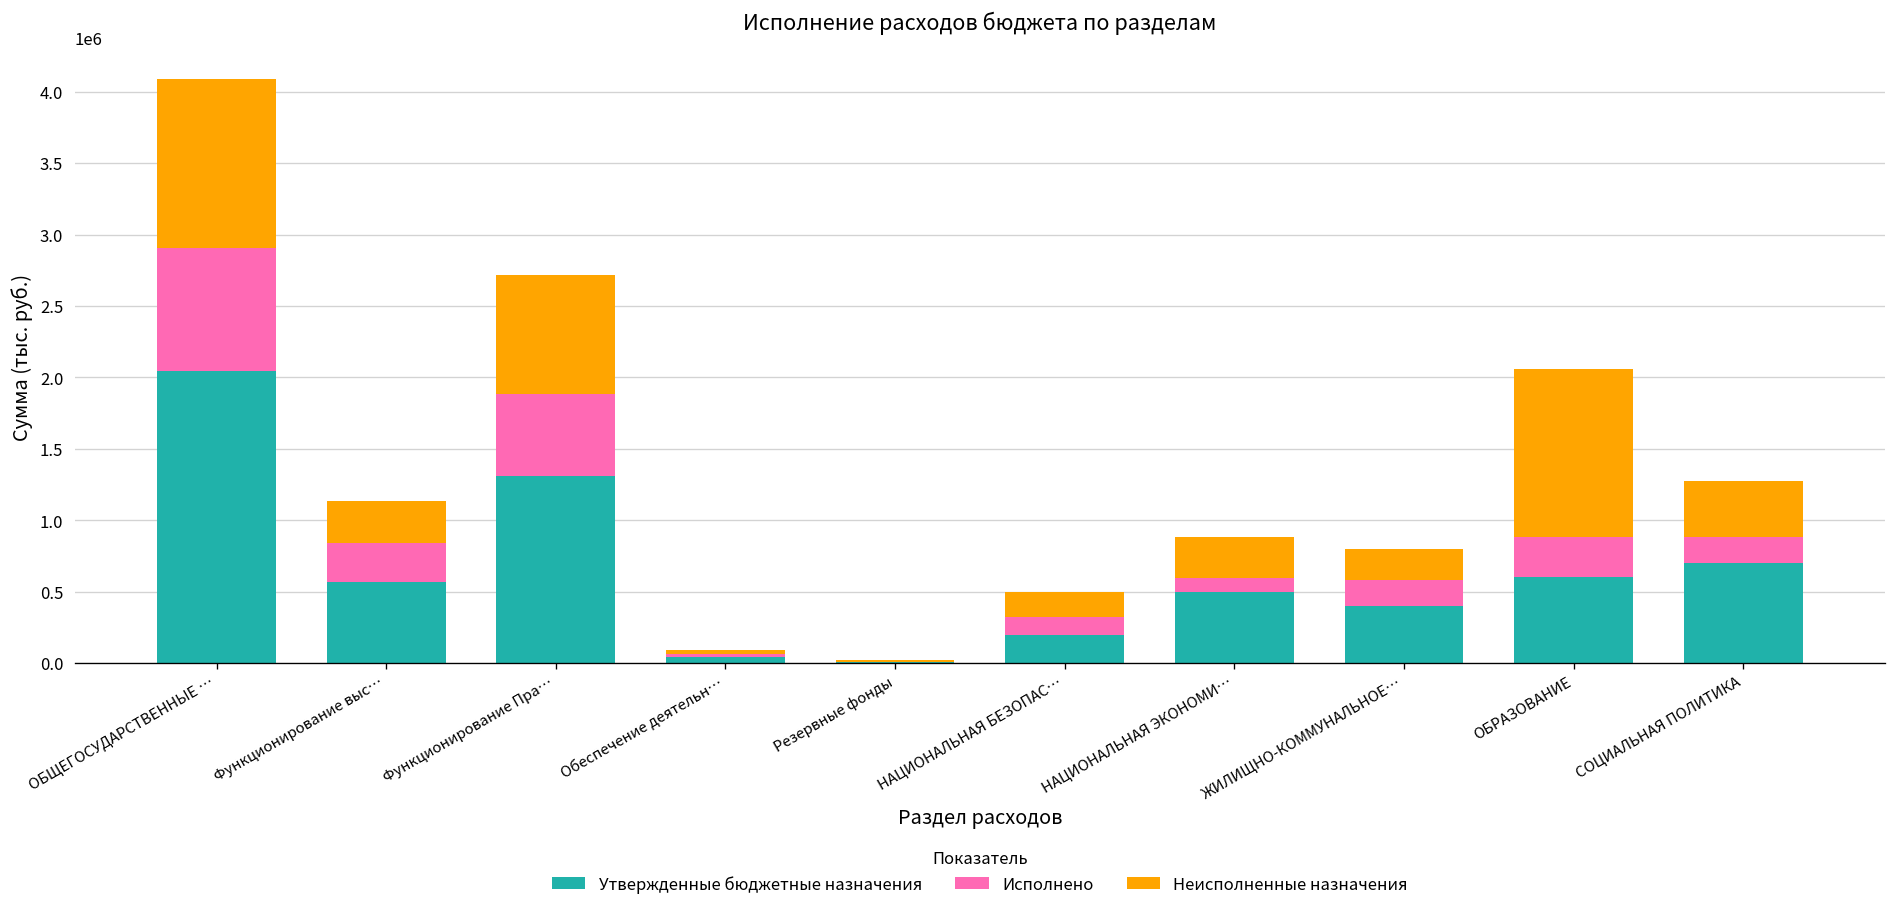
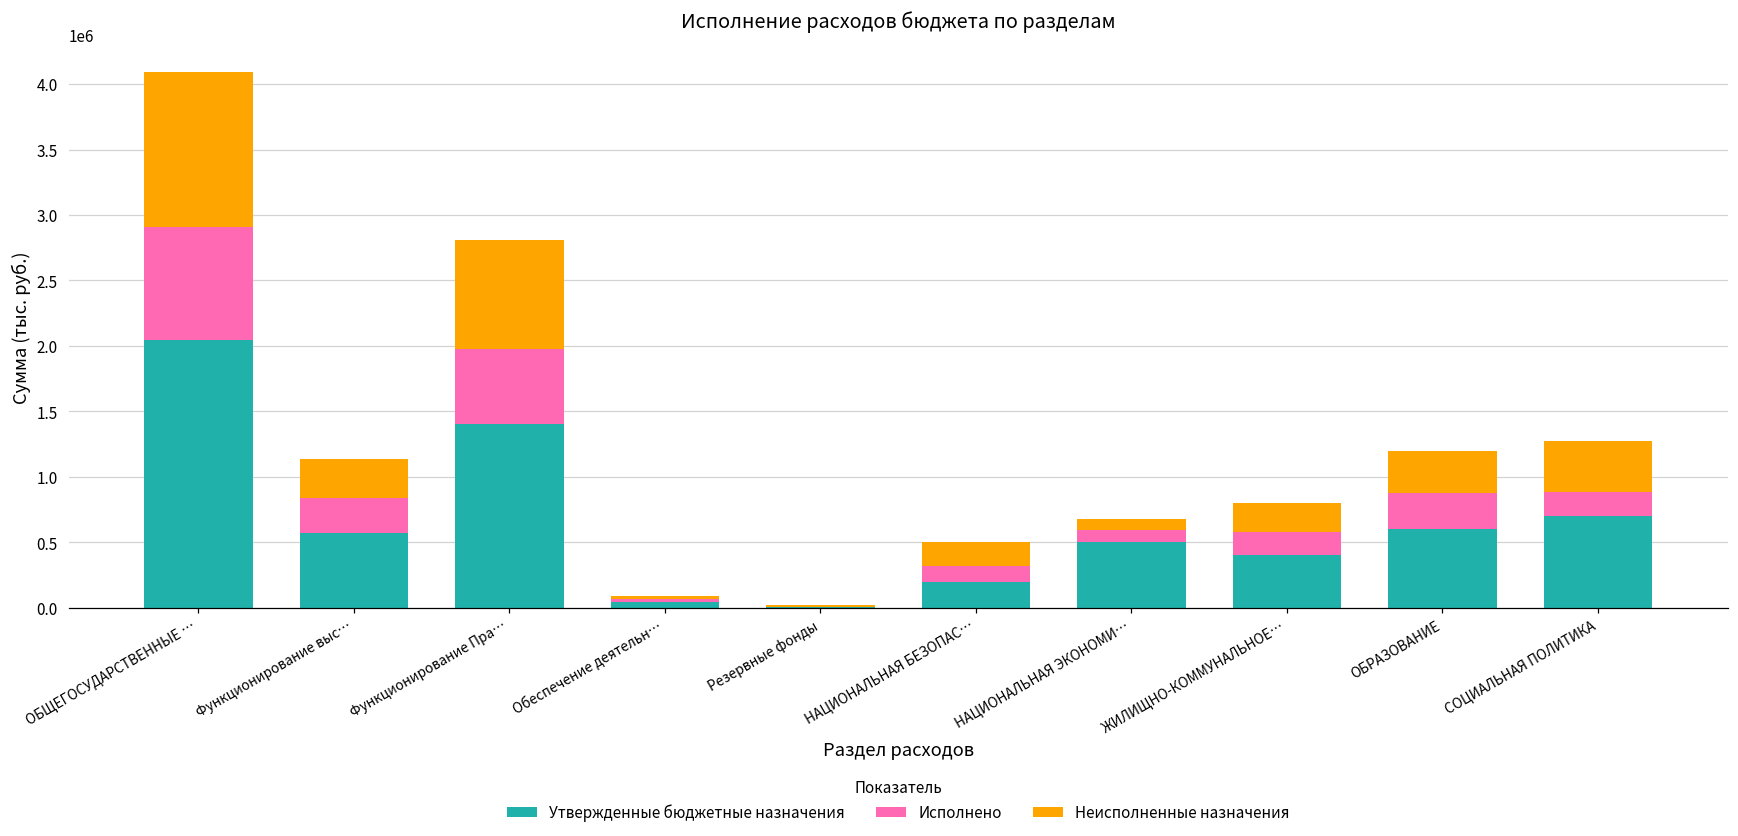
Утвержденные бюджетные назначения, Функционирование Пра…: 1310000 -> 1410000
Неисполненные назначения, НАЦИОНАЛЬНАЯ ЭКОНОМИ…: 290000 -> 80000
Неисполненные назначения, ОБРАЗОВАНИЕ: 1180000 -> 320000
